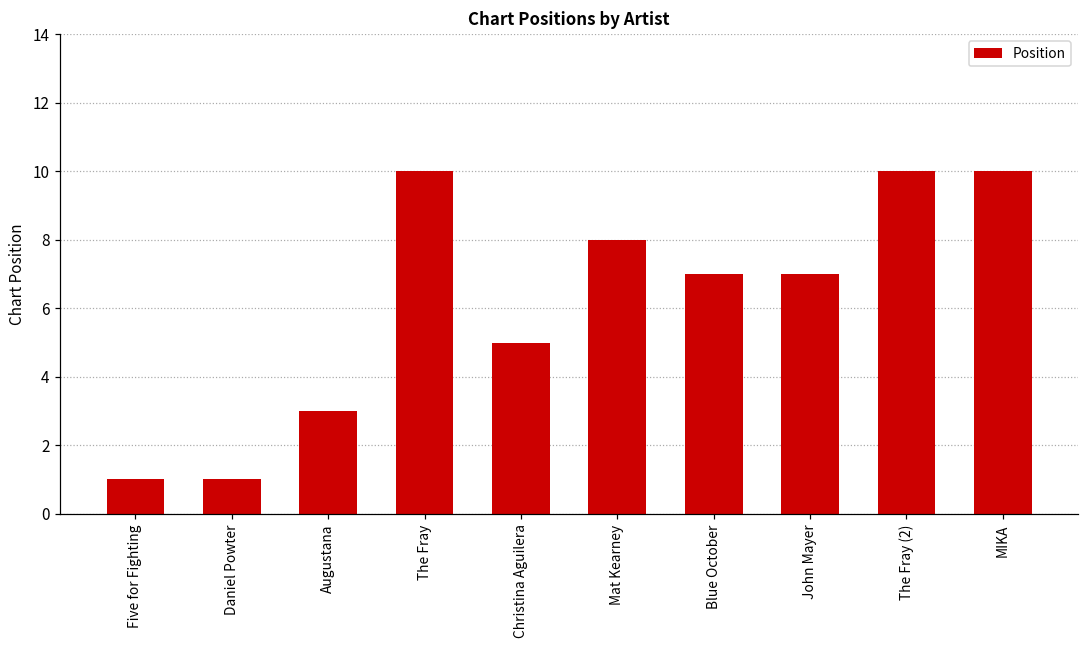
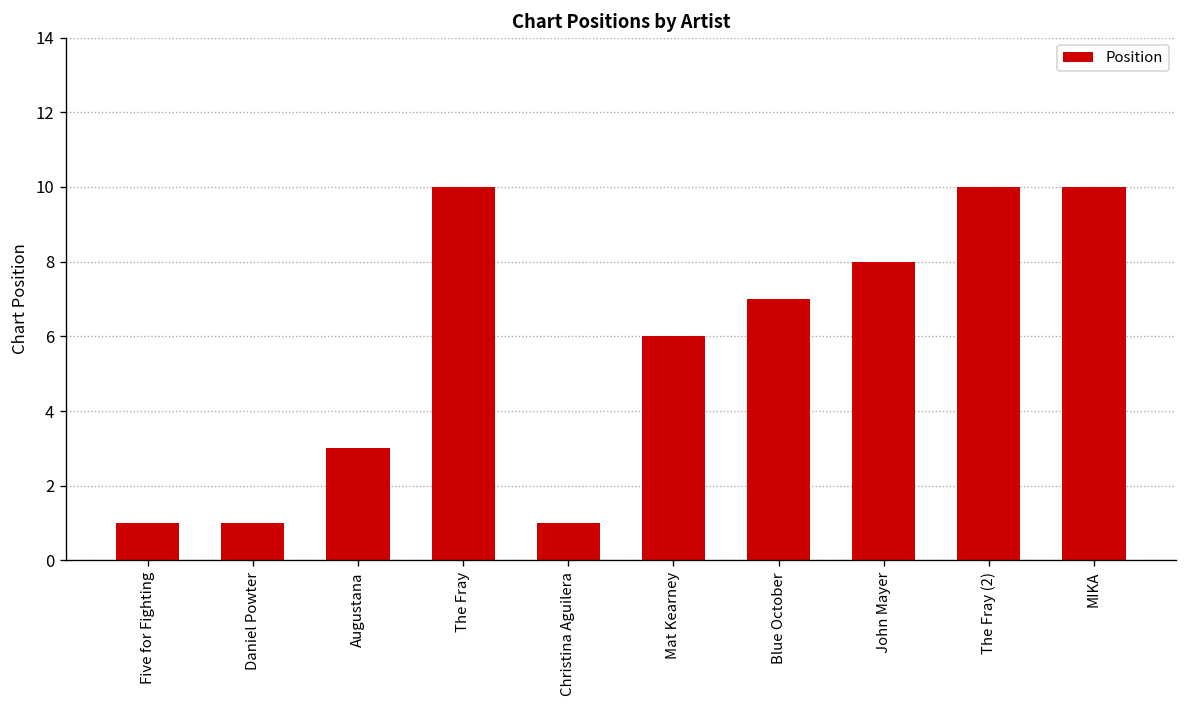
Christina Aguilera: 5 -> 1
Mat Kearney: 8 -> 6
John Mayer: 7 -> 8
